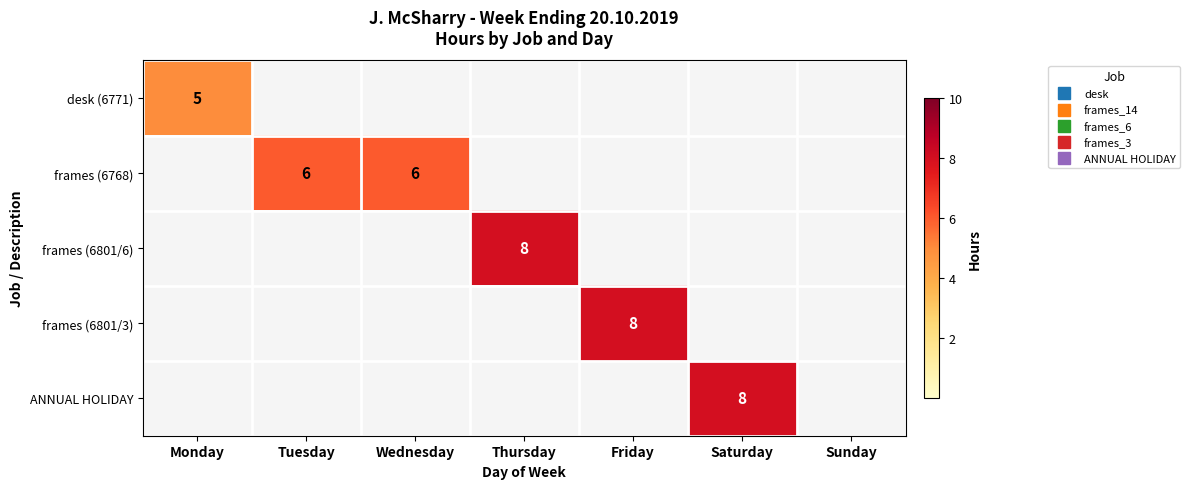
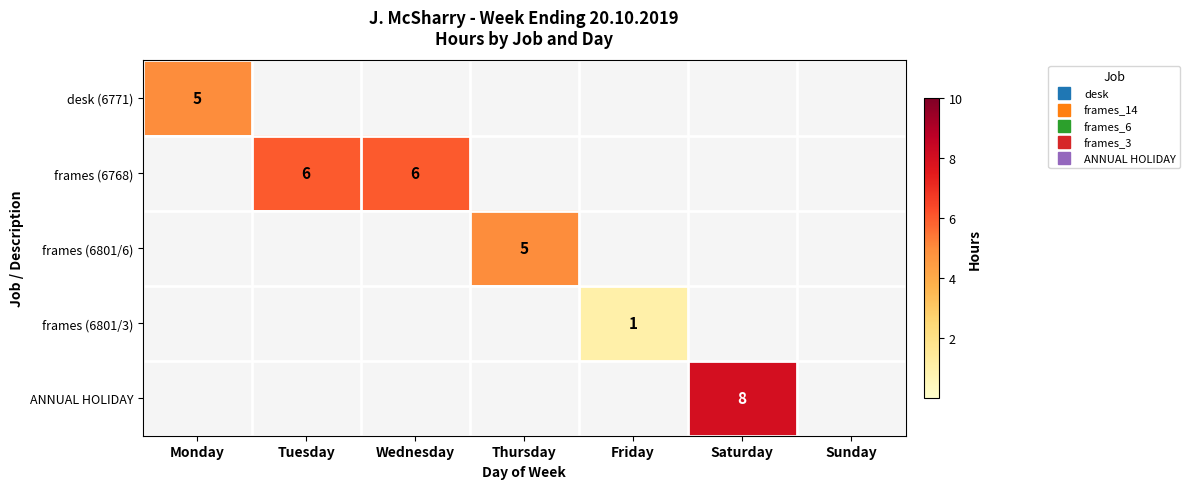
frames (6801/6), Thursday: 8 -> 5
frames (6801/3), Friday: 8 -> 1
